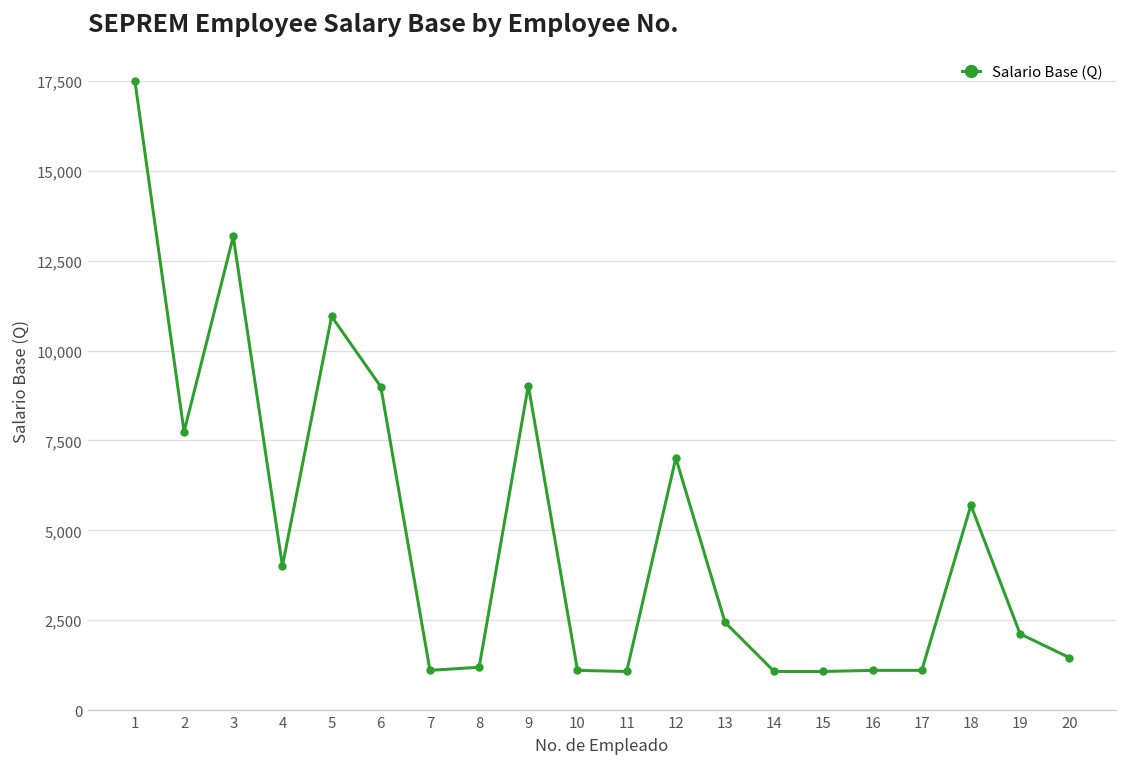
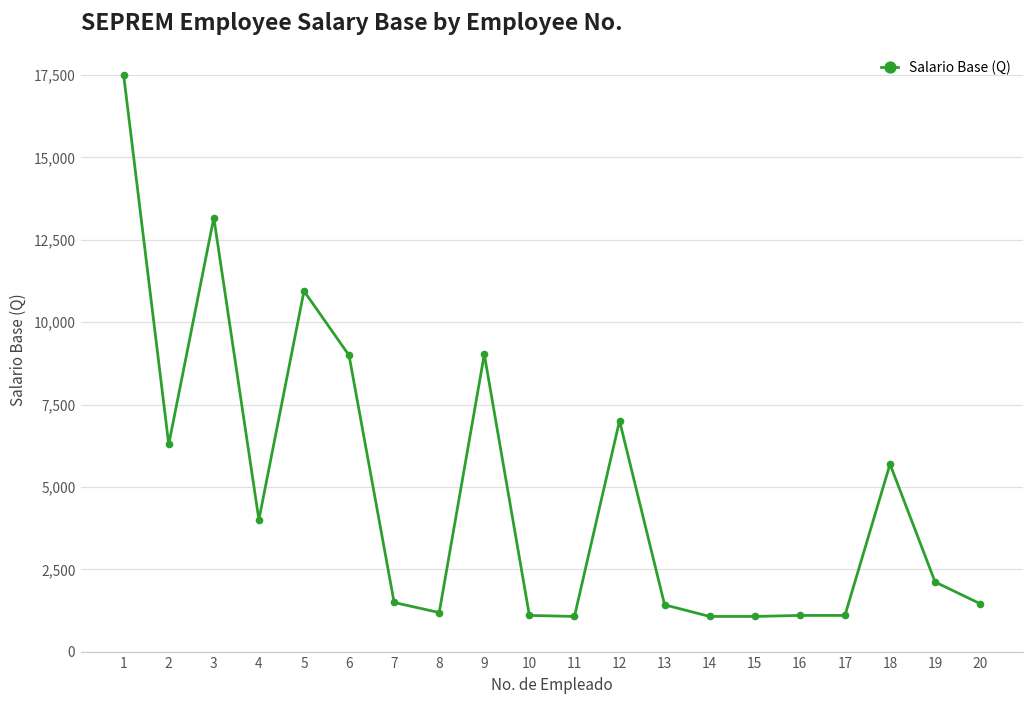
2: 7,700 -> 6,300
7: 1,100 -> 1,500
13: 2,400 -> 1,400
